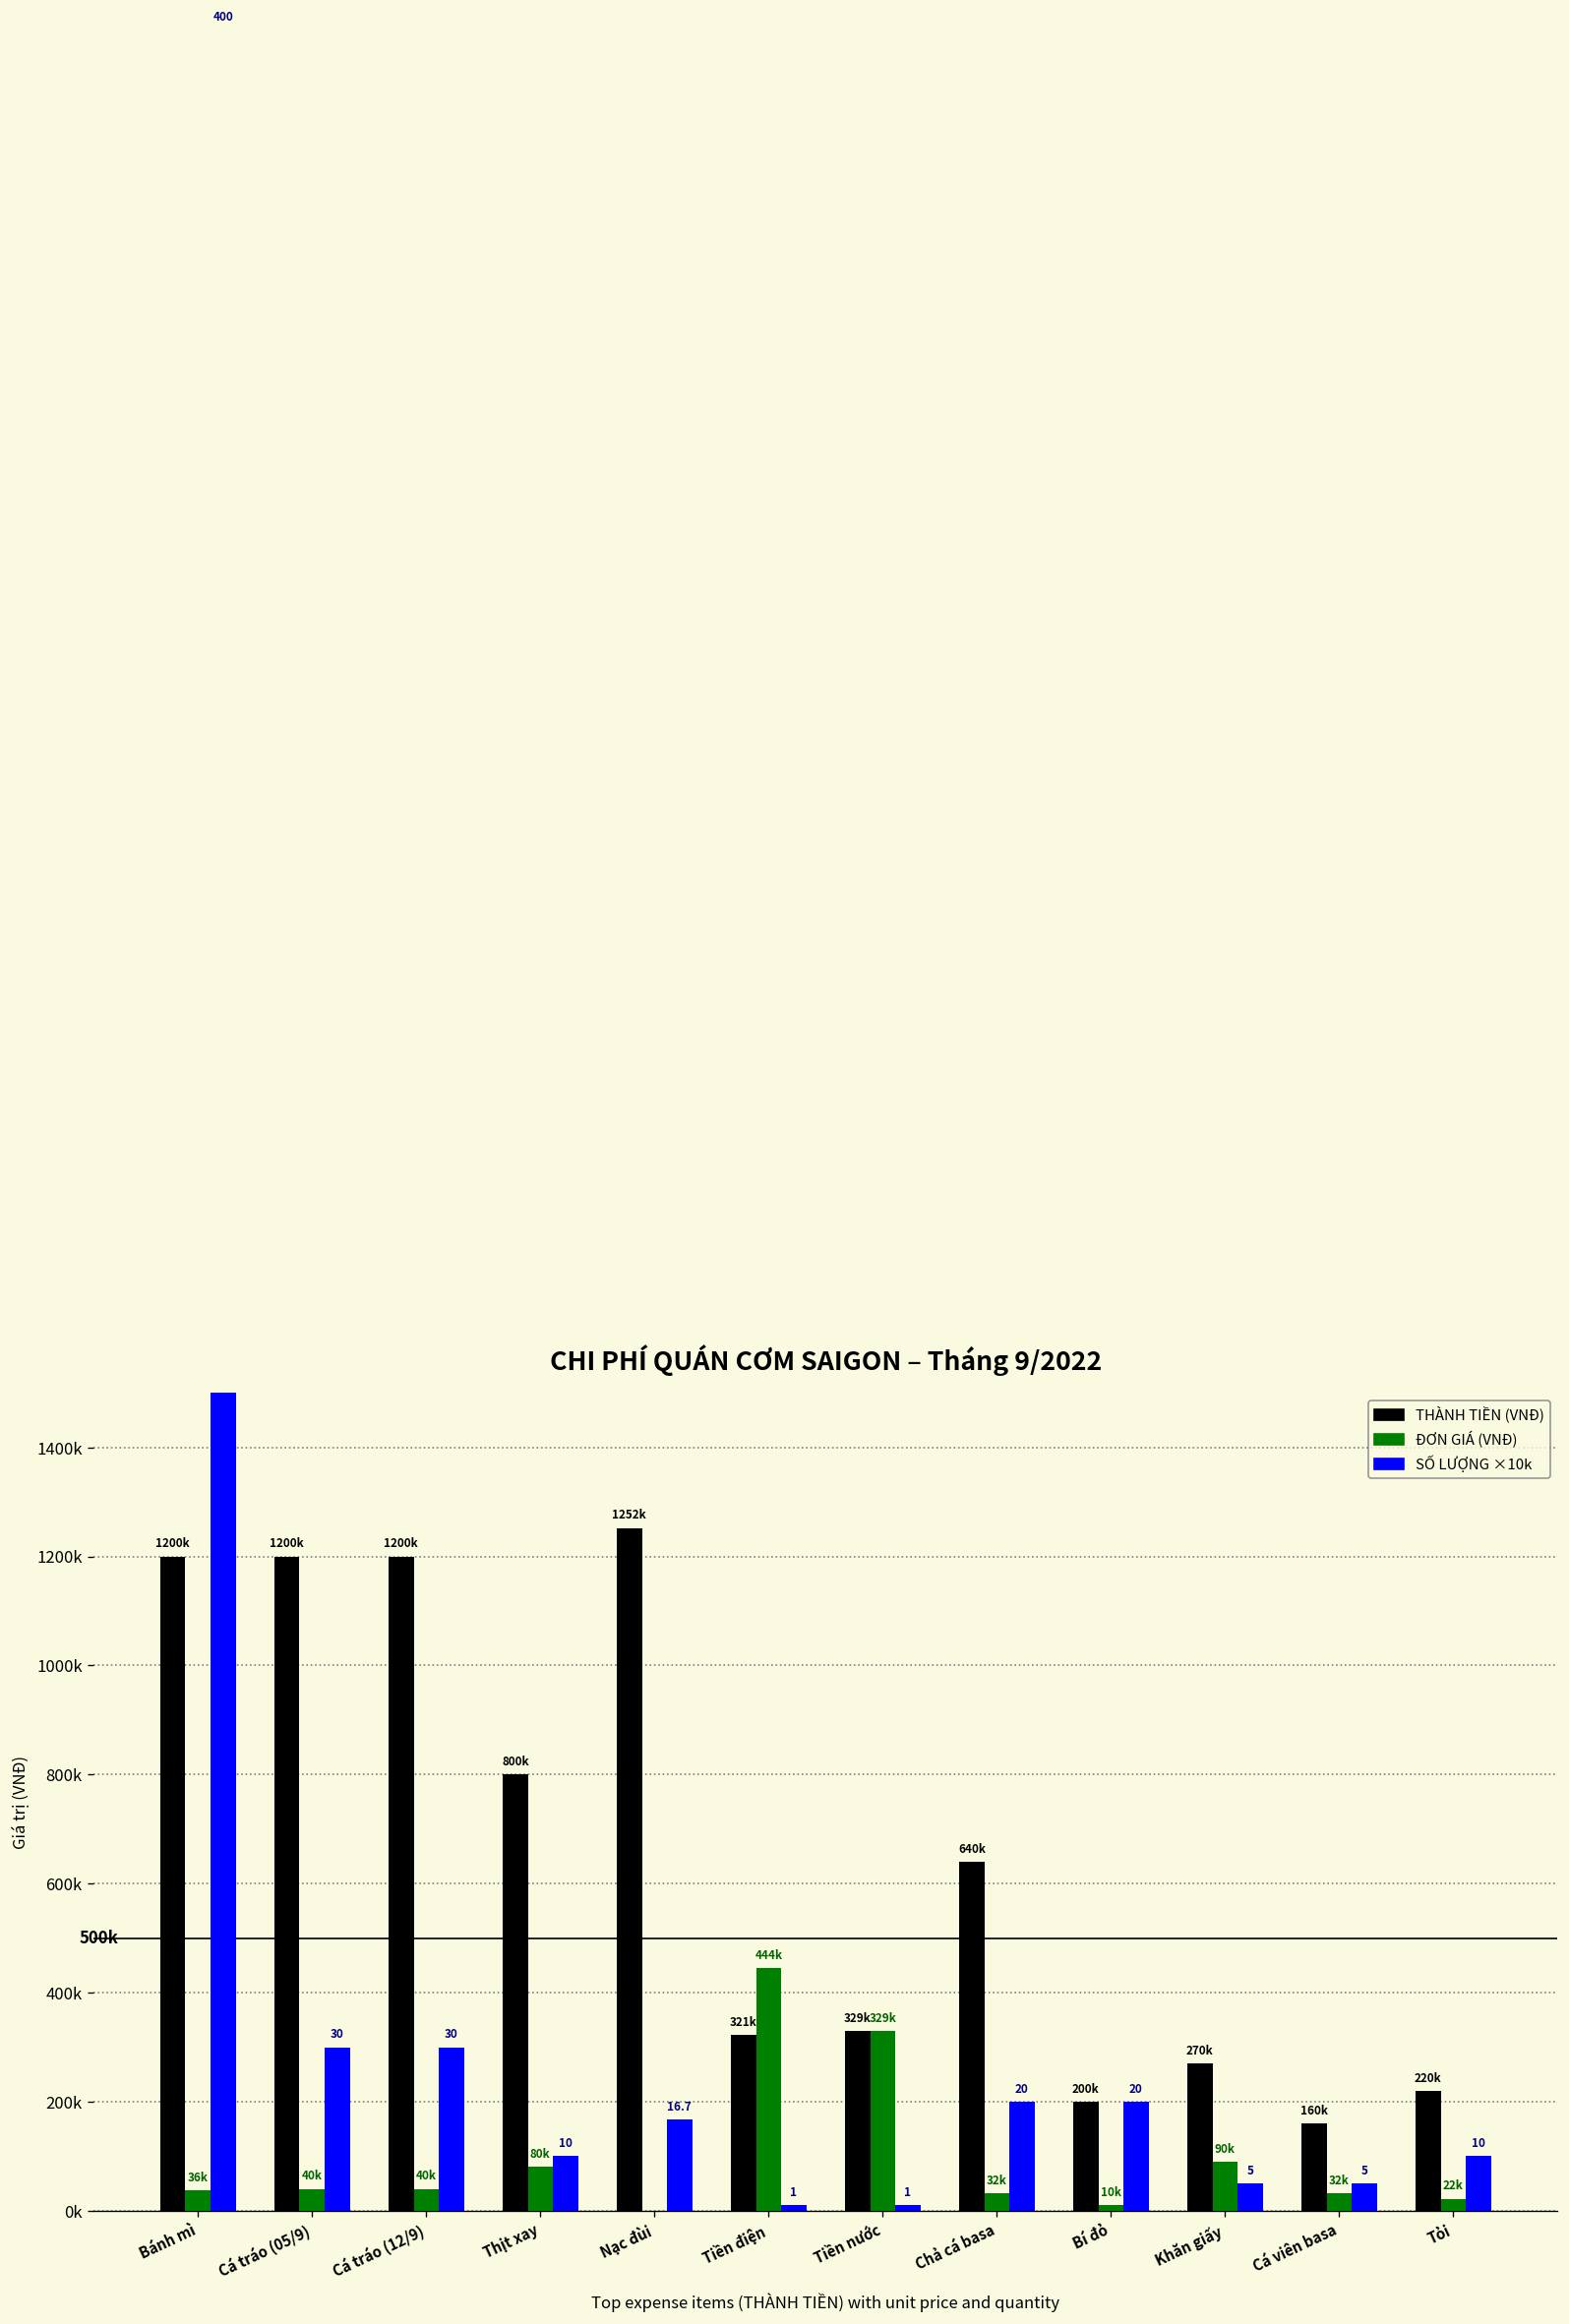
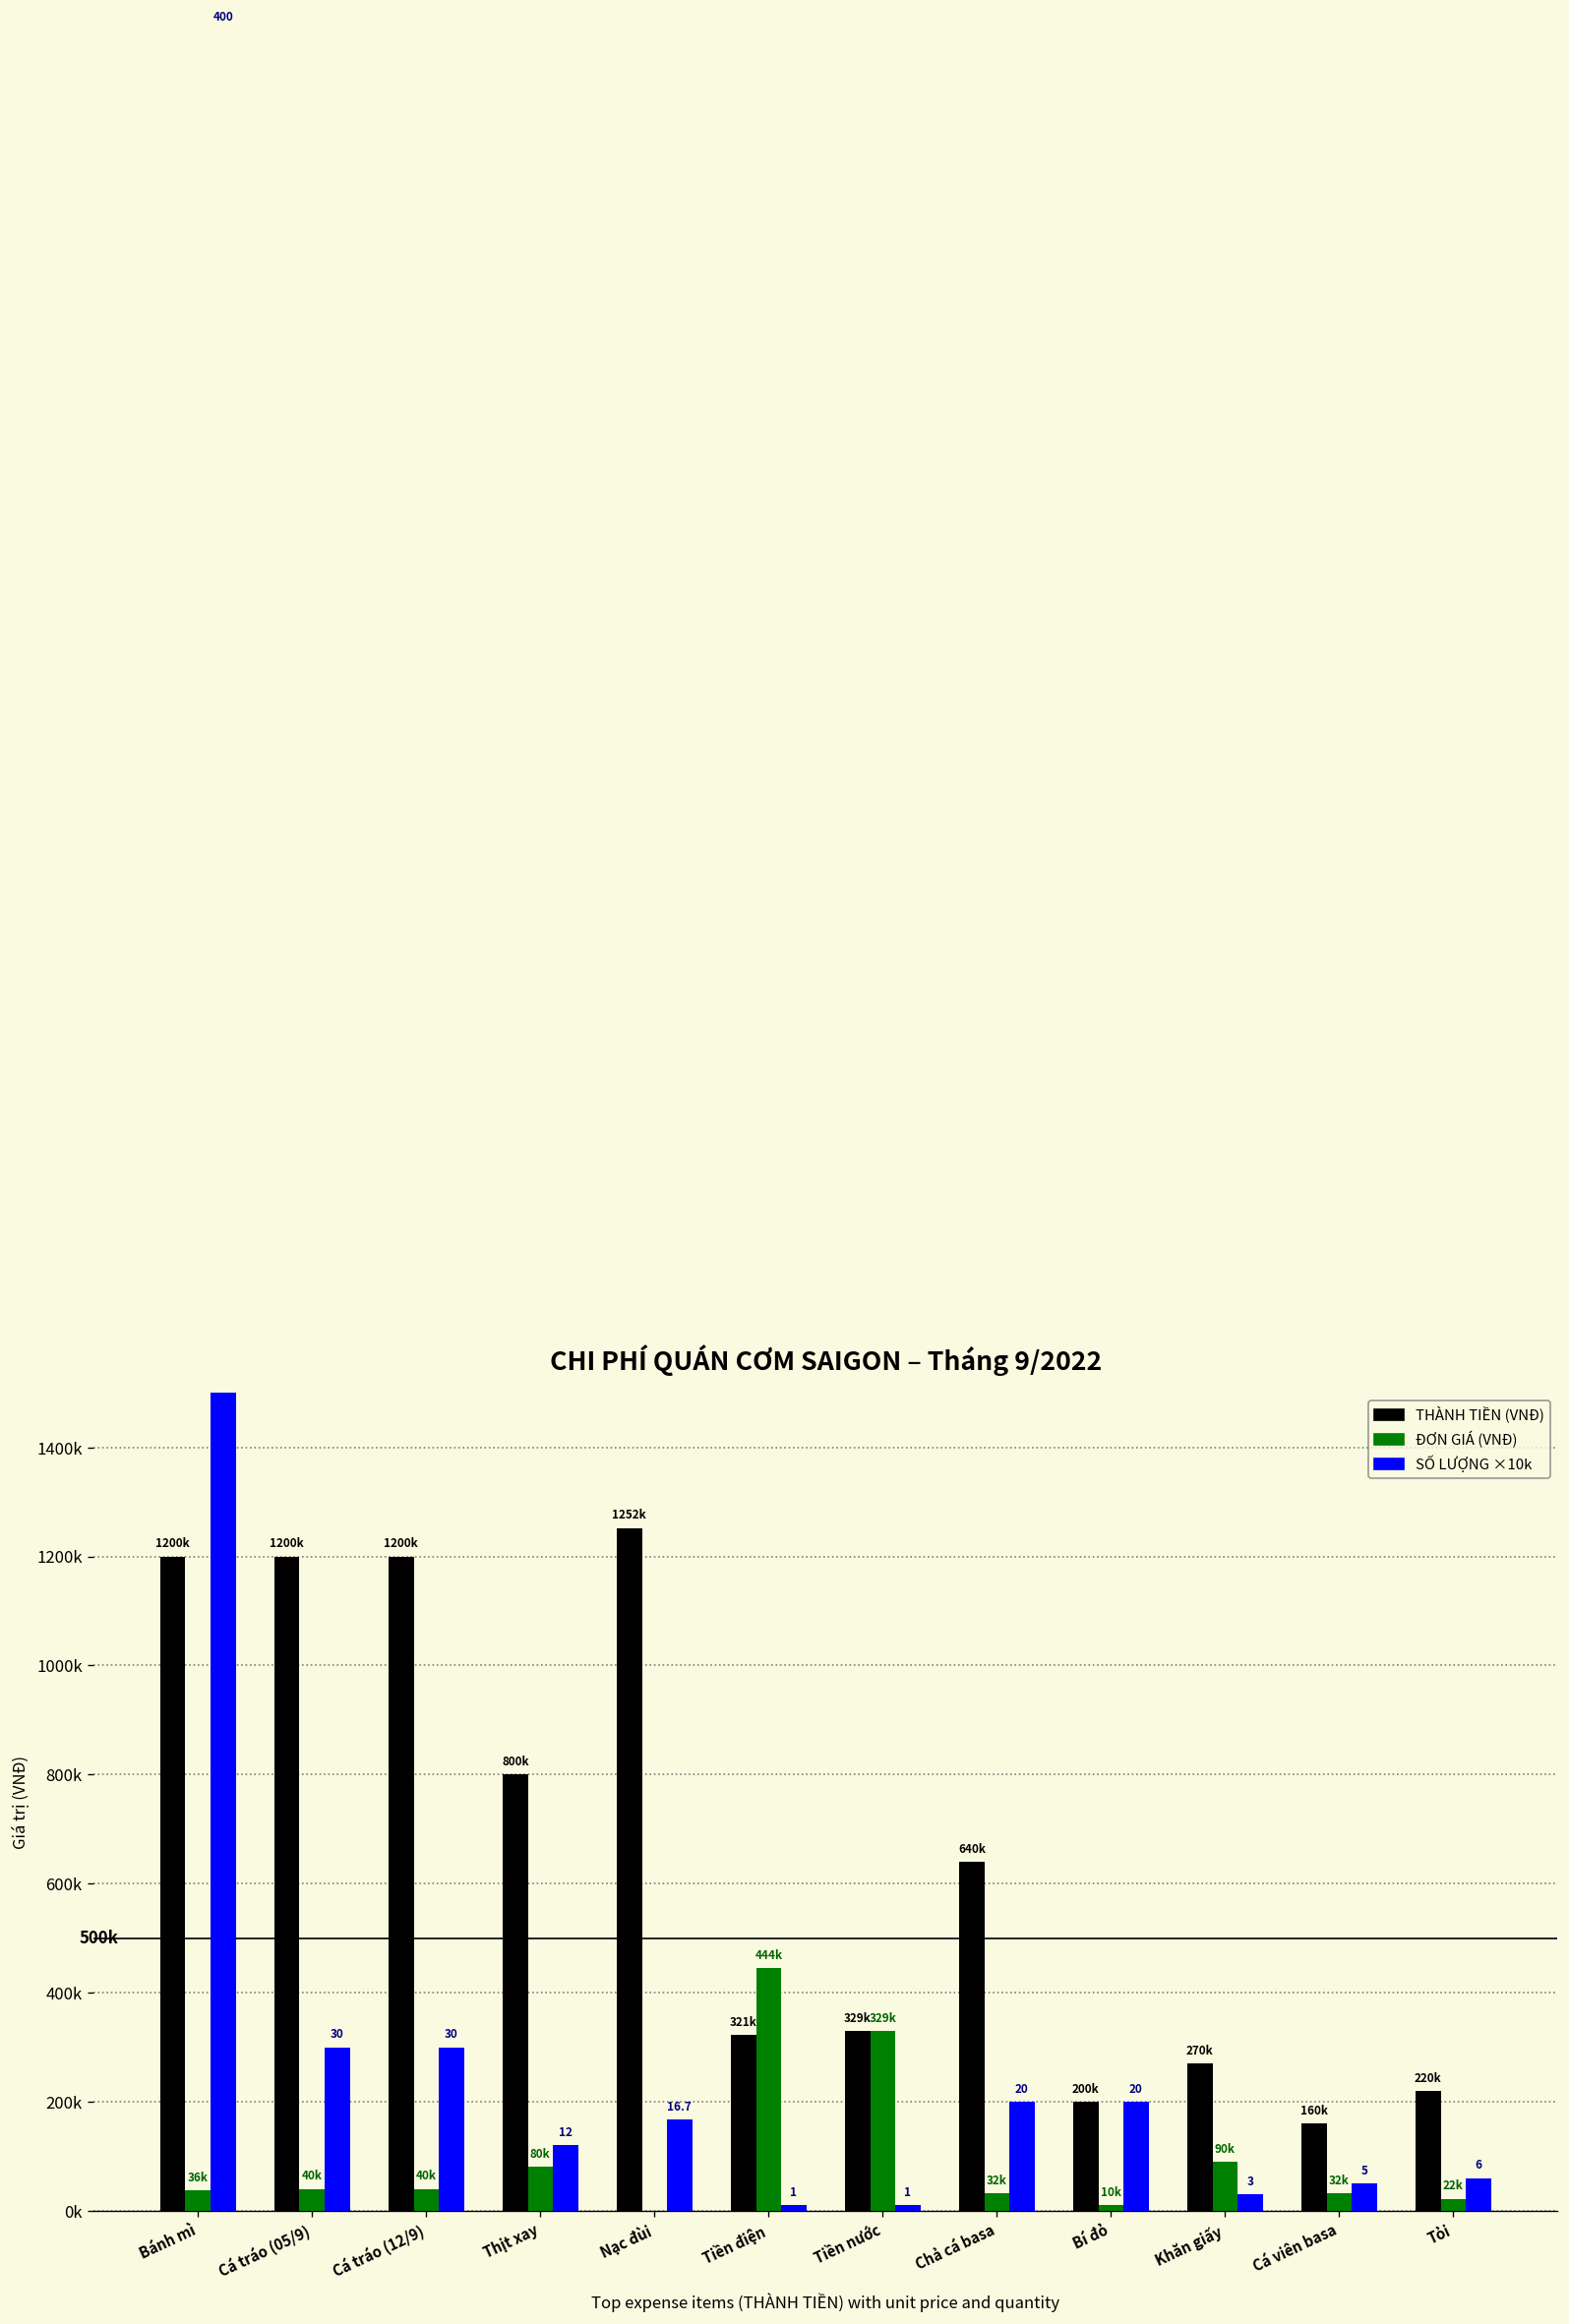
SỐ LƯỢNG ×10k, Thịt xay: 10 -> 12
SỐ LƯỢNG ×10k, Khăn giấy: 5 -> 3
SỐ LƯỢNG ×10k, Tỏi: 10 -> 6
